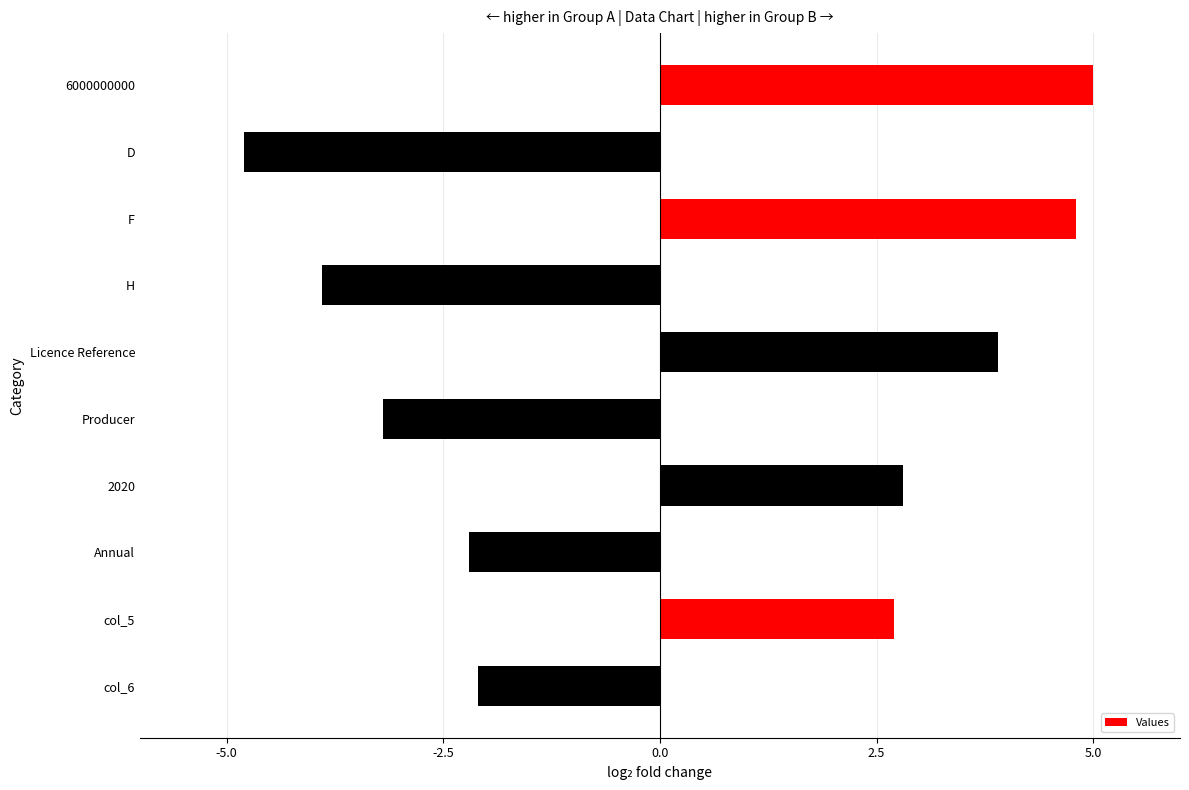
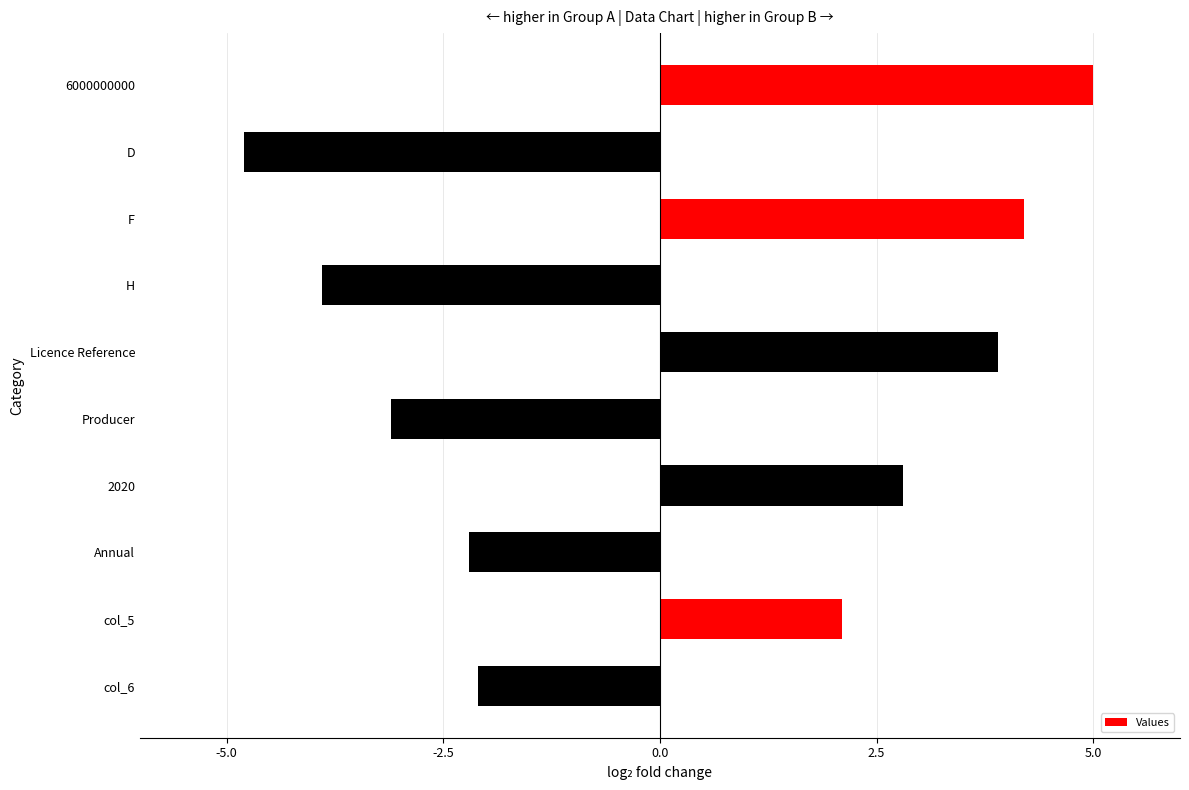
F: 4.8 -> 4.2
Producer: -3.2 -> -3.1
col_5: 2.7 -> 2.1
